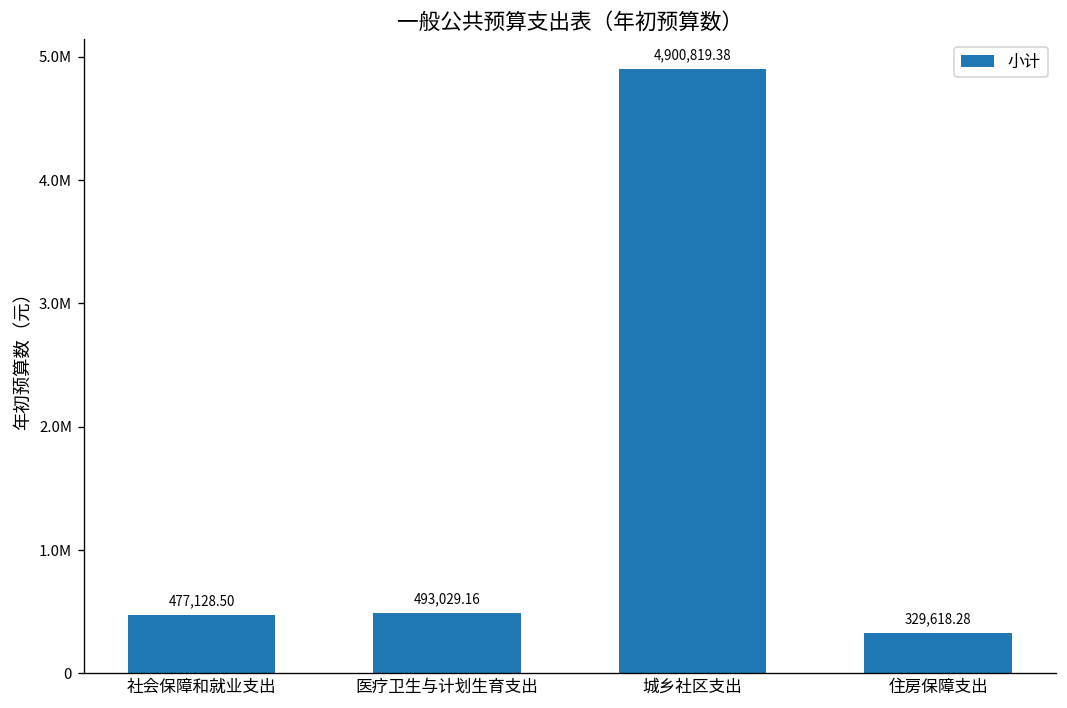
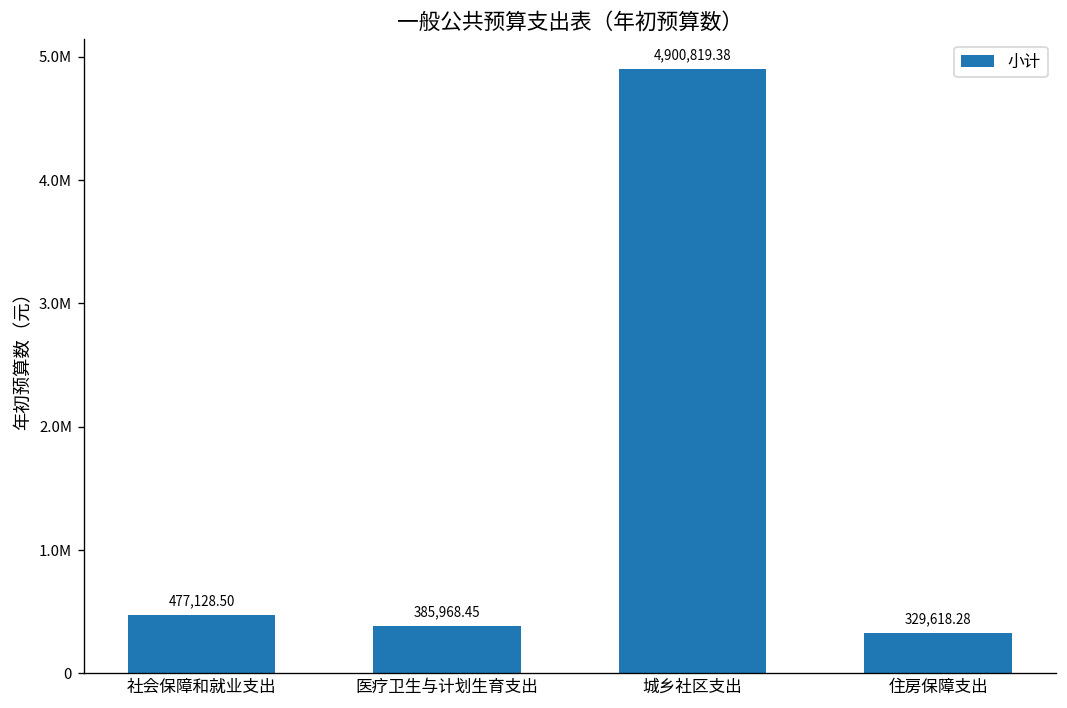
医疗卫生与计划生育支出: 493,029.16 -> 385,968.45
